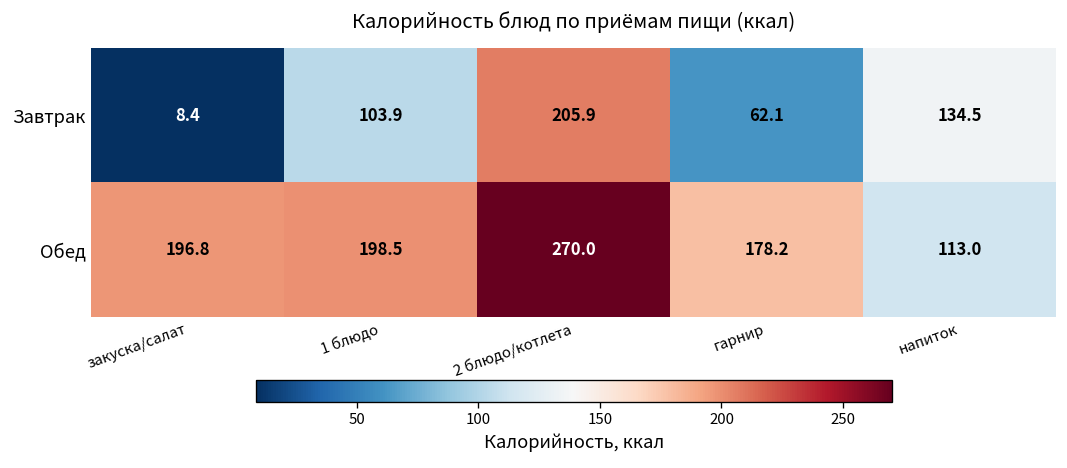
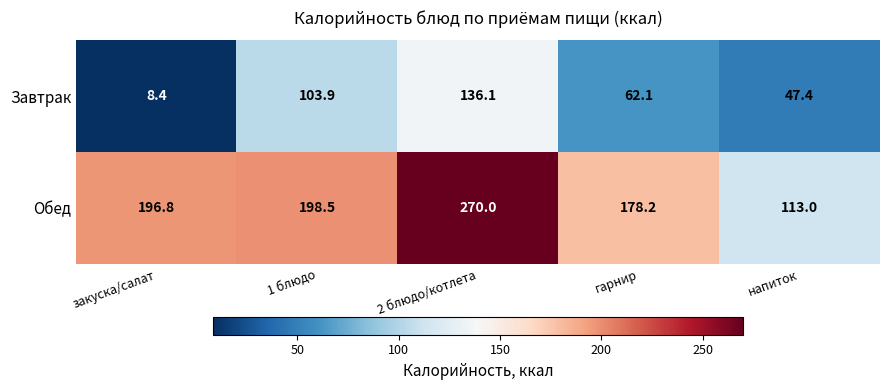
Завтрак, 2 блюдо/котлета: 205.9 -> 136.1
Завтрак, напиток: 134.5 -> 47.4
